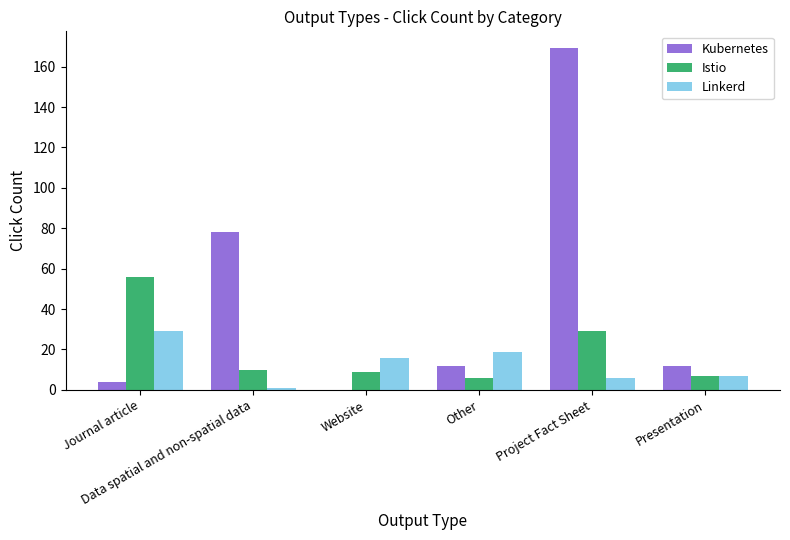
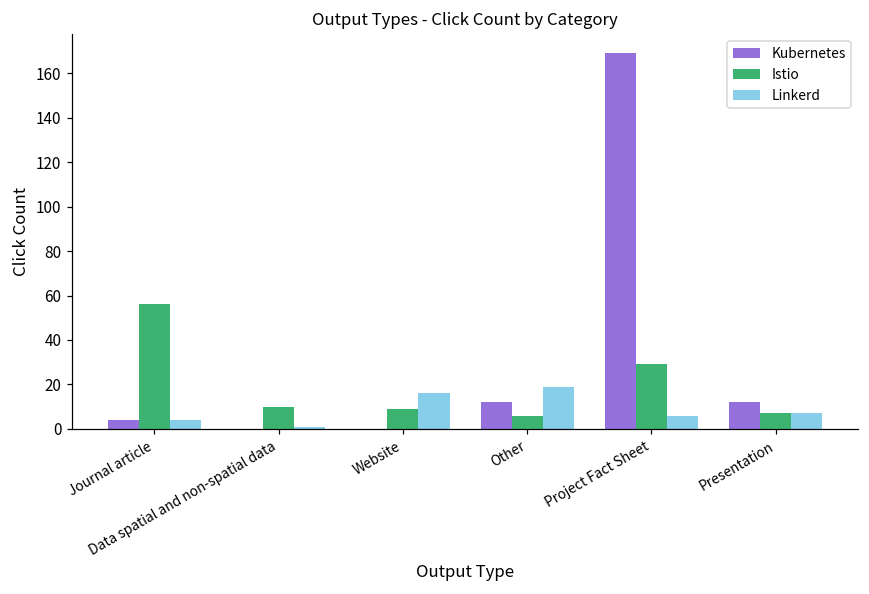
Linkerd, Journal article: 29 -> 4
Kubernetes, Data spatial and non-spatial data: 78 -> 0
